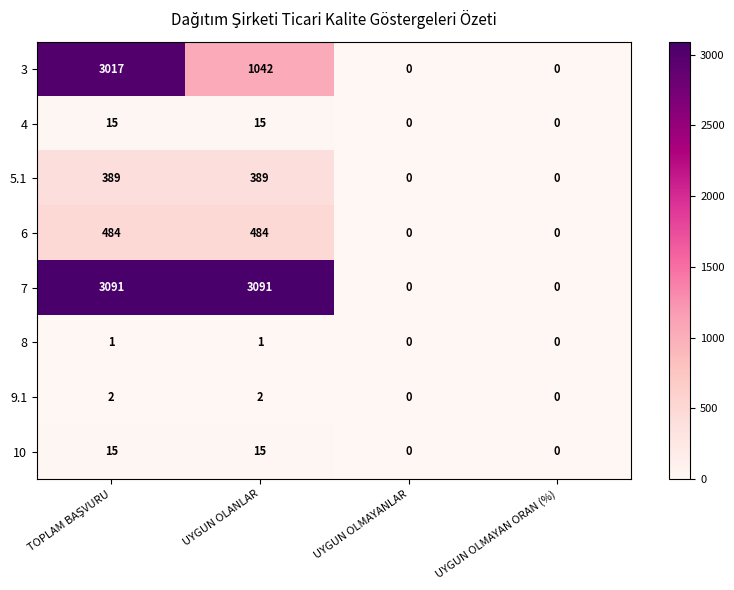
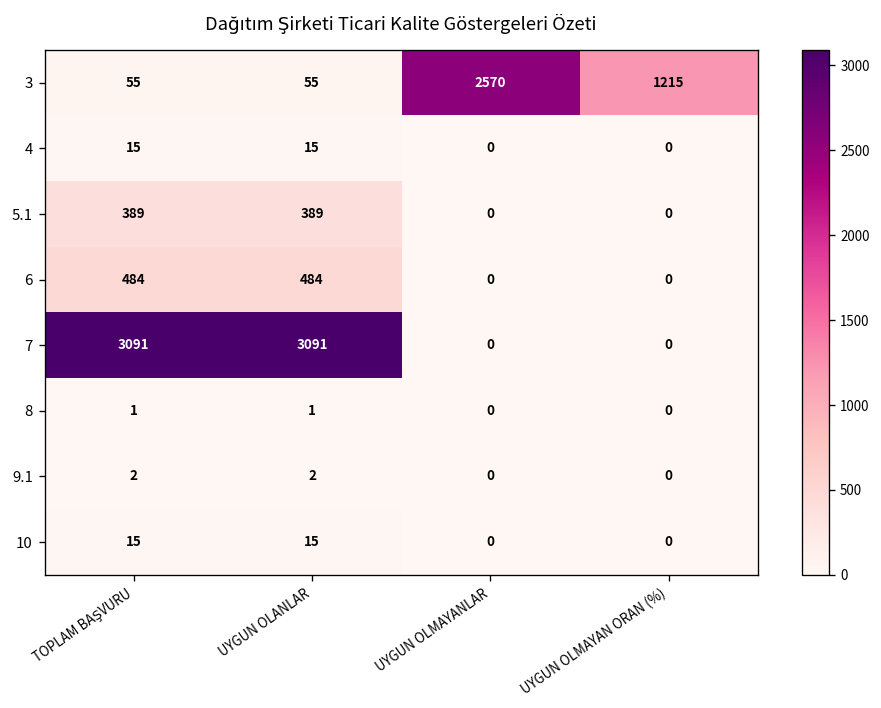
3, TOPLAM BAŞVURU: 3017 -> 55
3, UYGUN OLANLAR: 1042 -> 55
3, UYGUN OLMAYANLAR: 0 -> 2570
3, UYGUN OLMAYAN ORAN (%): 0 -> 1215
